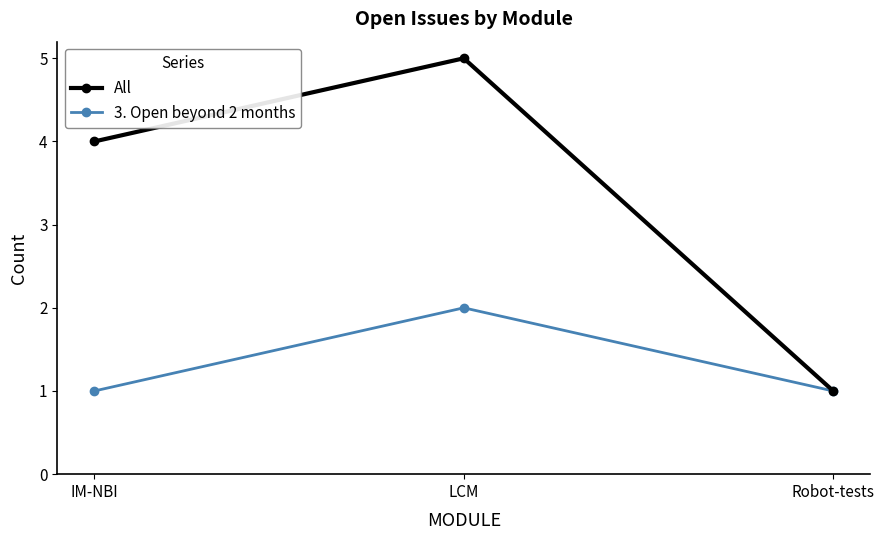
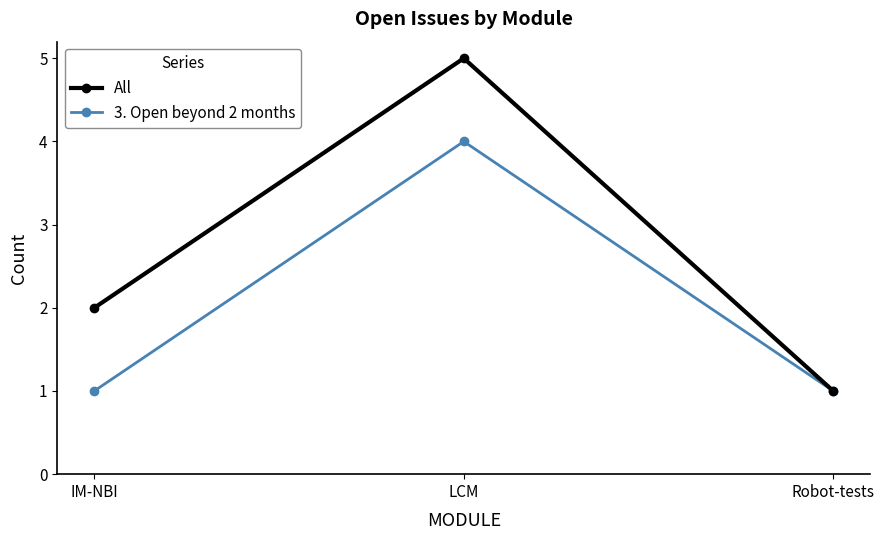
All, IM-NBI: 4 -> 2
3. Open beyond 2 months, LCM: 2 -> 4
